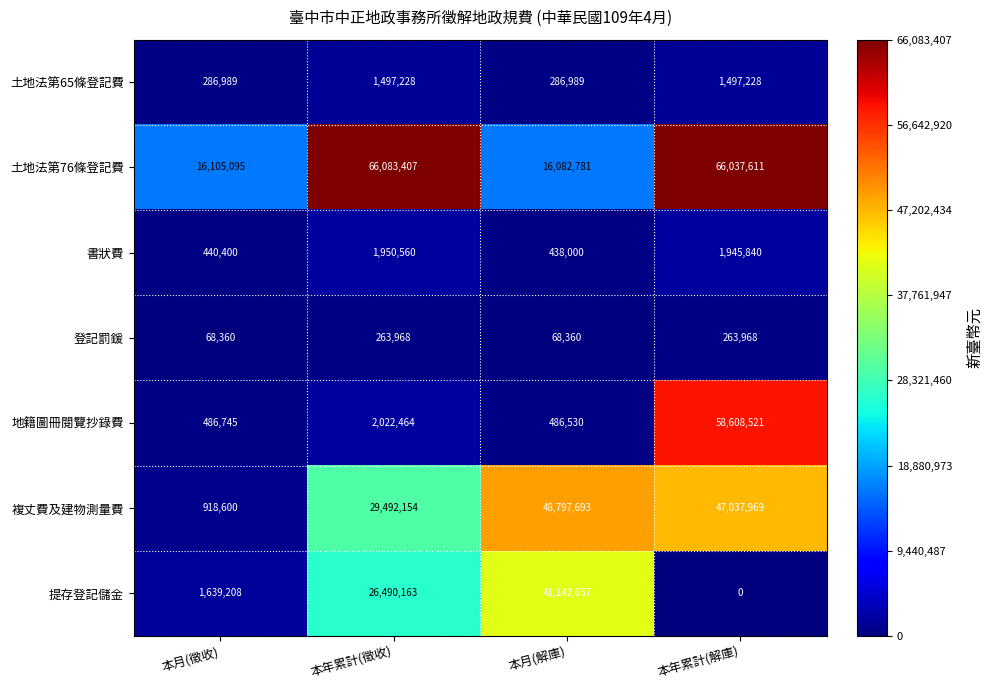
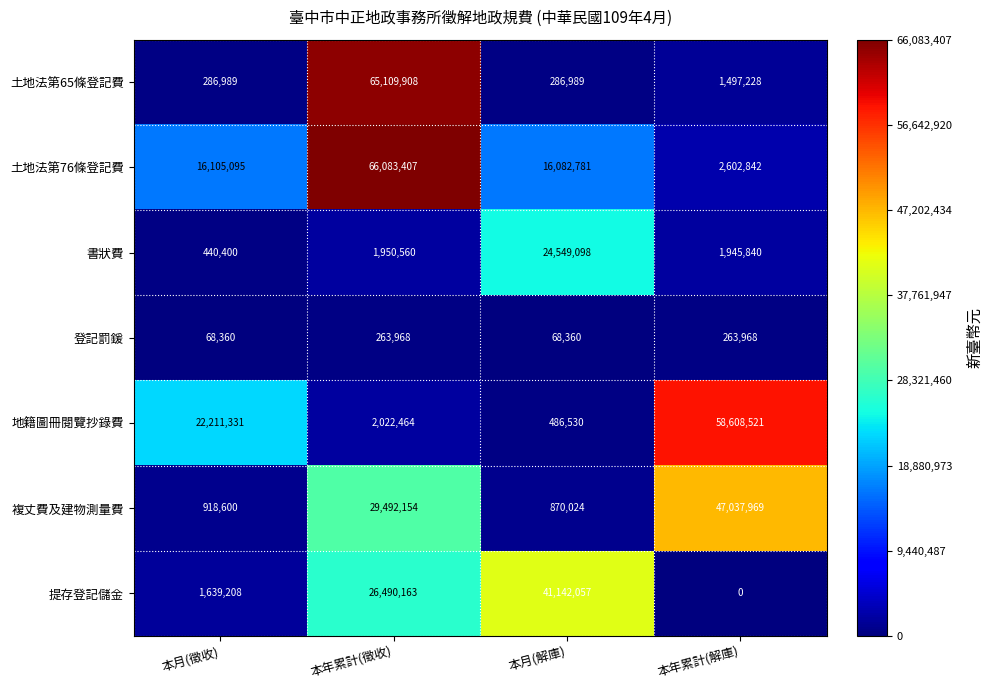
土地法第65條登記費, 本年累計(徵收): 1,497,228 -> 65,109,908
土地法第76條登記費, 本年累計(解庫): 66,037,611 -> 2,602,842
書狀費, 本月(解庫): 438,000 -> 24,549,098
地籍圖冊閱覽抄錄費, 本月(徵收): 486,745 -> 22,211,331
複丈費及建物測量費, 本月(解庫): 48,797,693 -> 870,024
